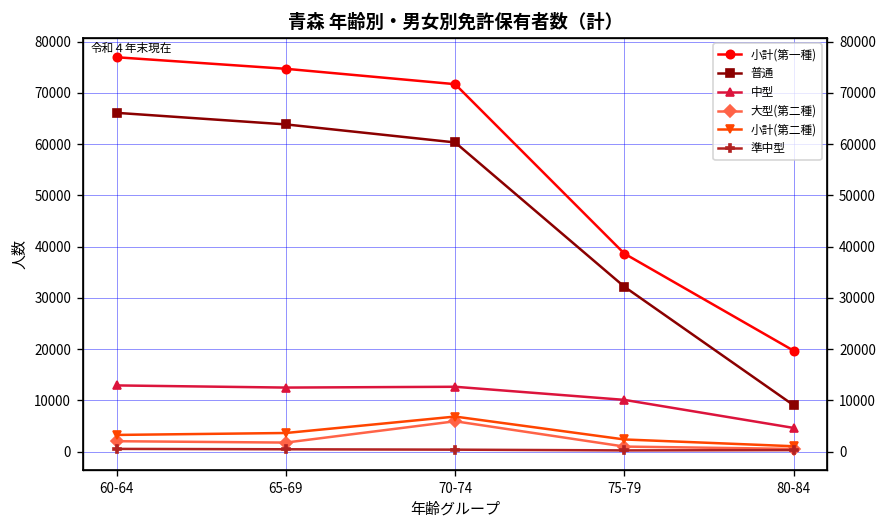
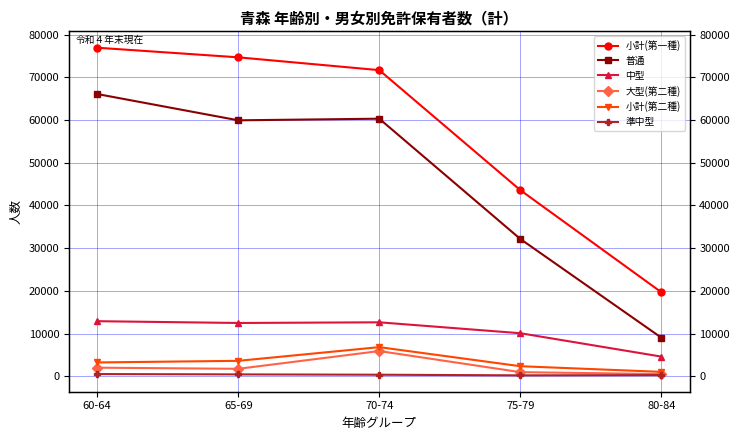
普通, 65-69: 64000 -> 60000
小計(第一種), 75-79: 39000 -> 44000
